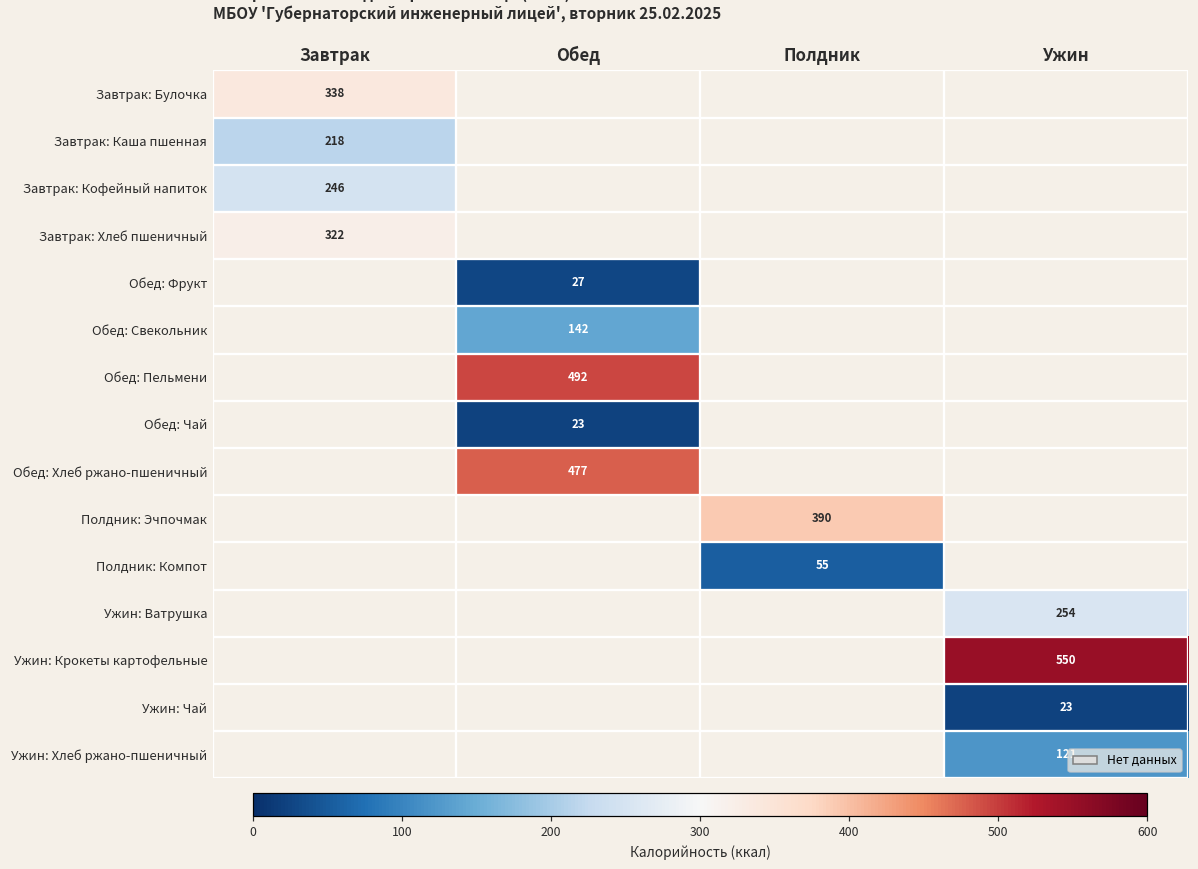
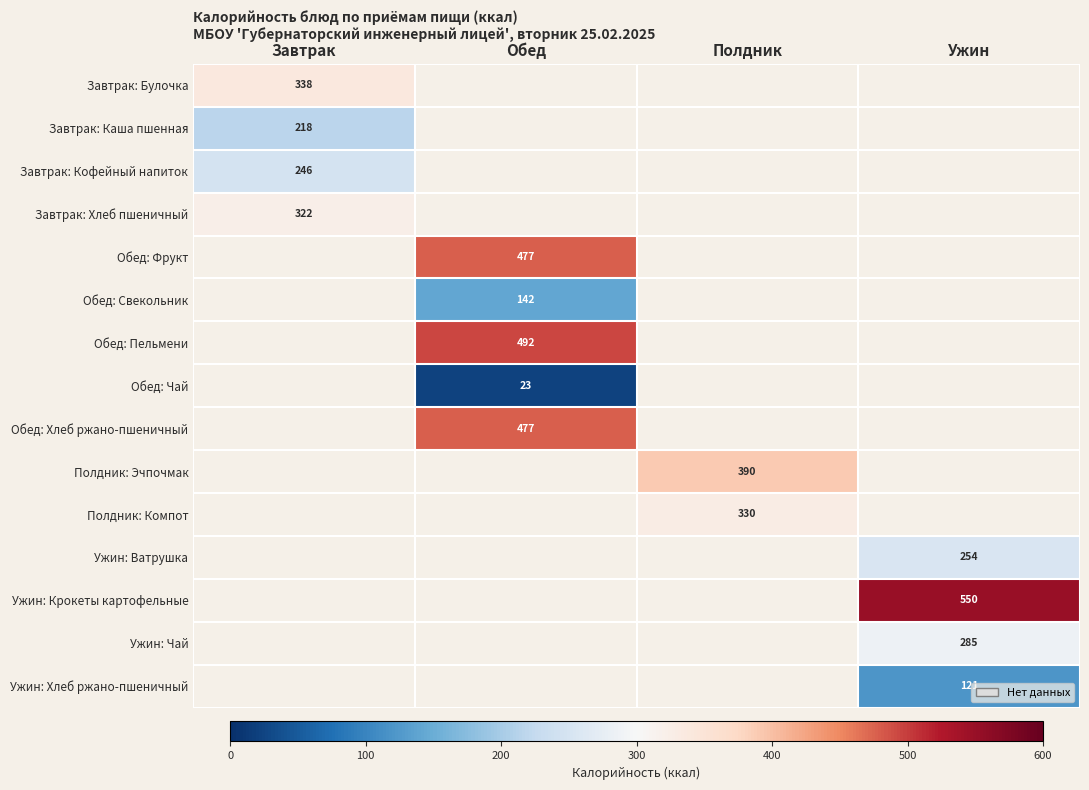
Обед: Фрукт, Обед: 27 -> 477
Полдник: Компот, Полдник: 55 -> 330
Ужин: Чай, Ужин: 23 -> 285
